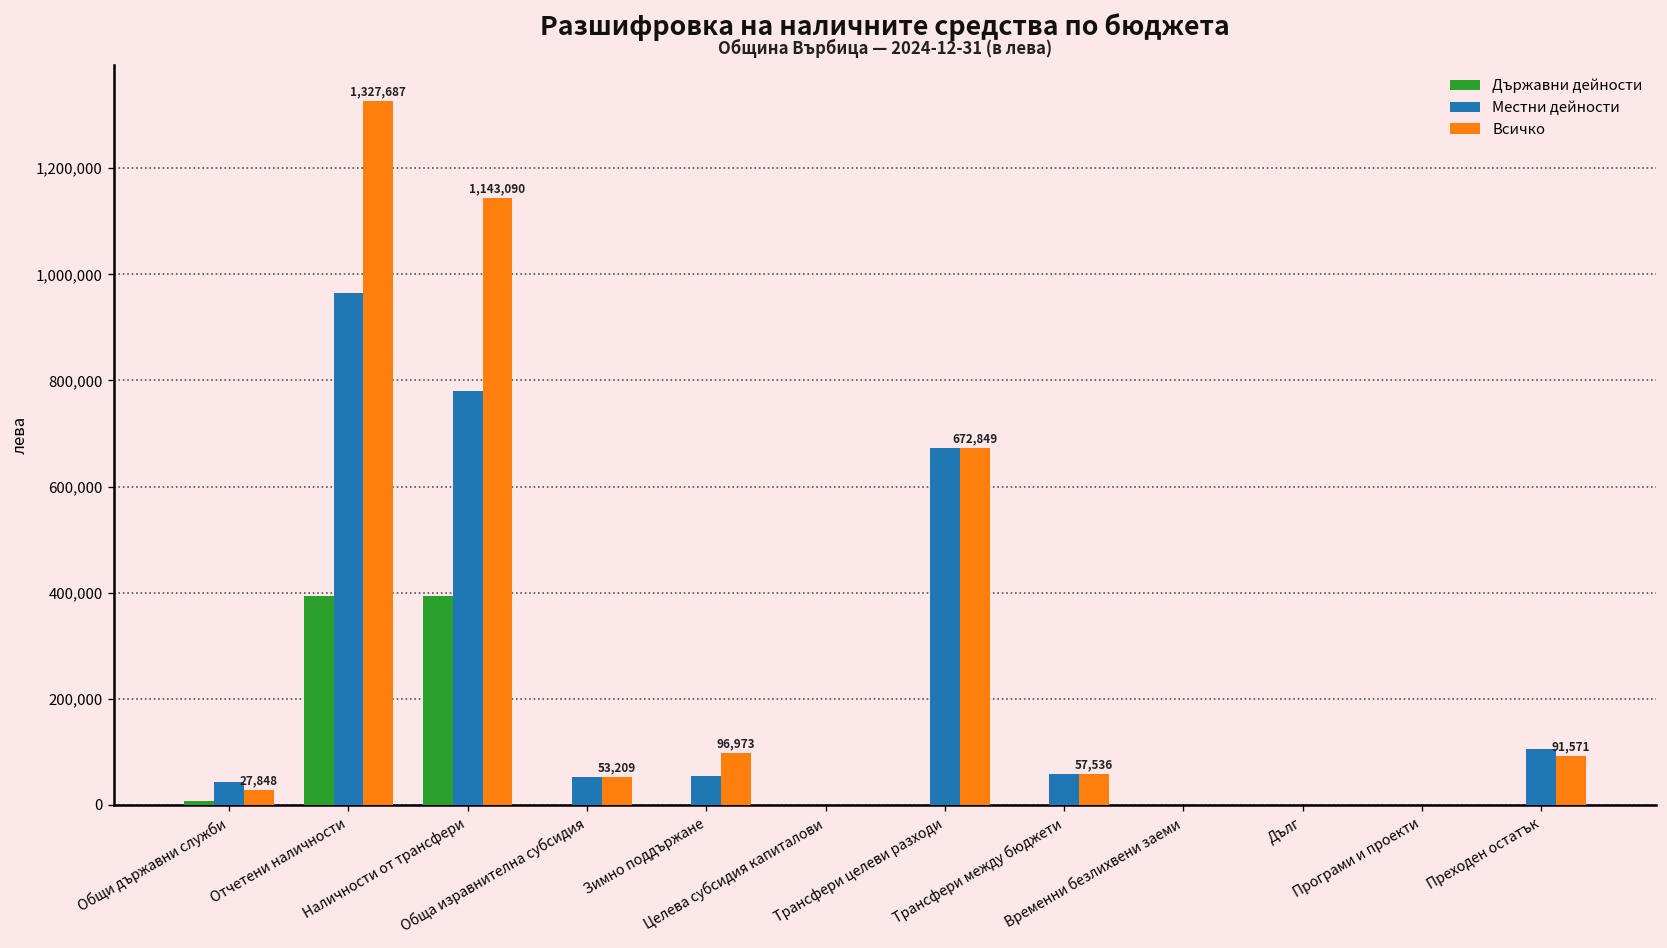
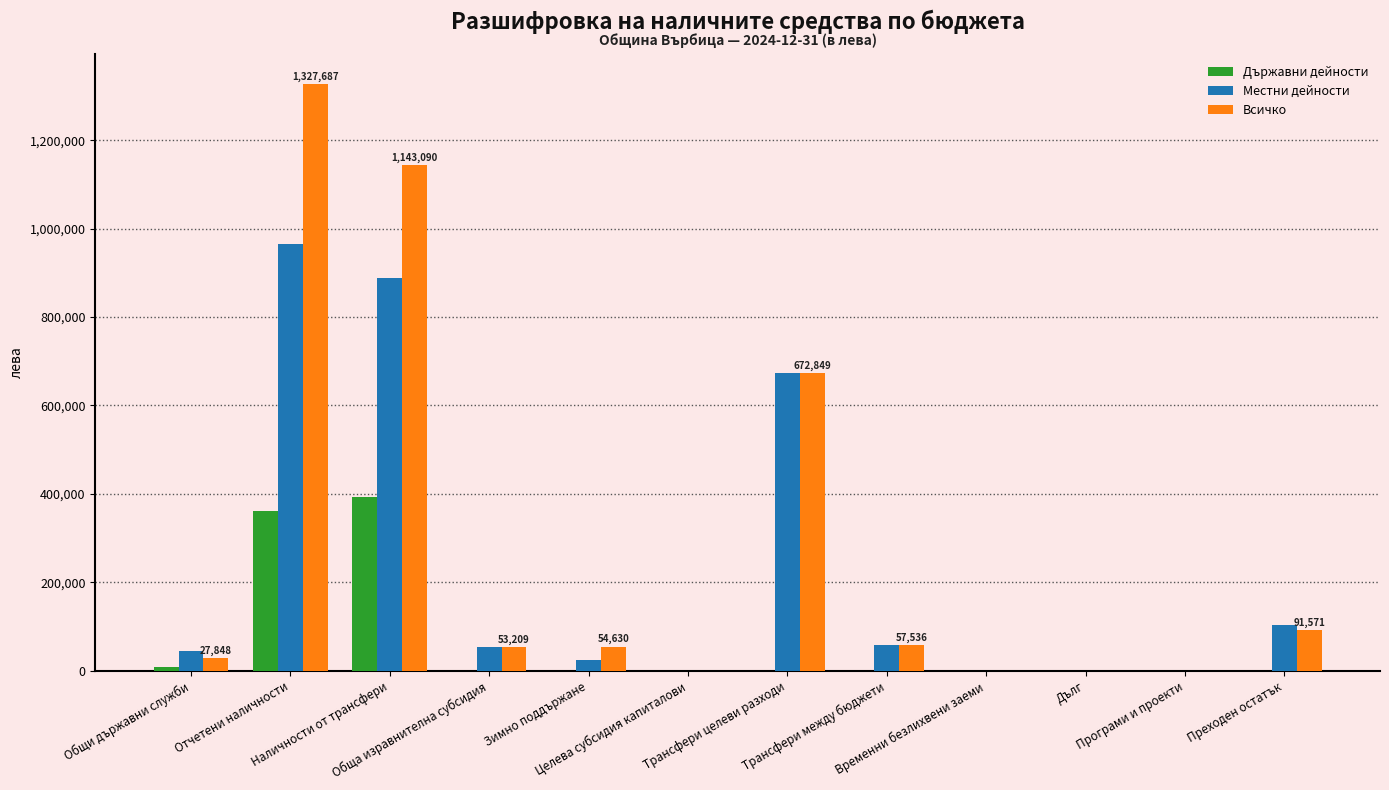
Държавни дейности, Отчетени наличности: 390,000 -> 360,000
Местни дейности, Наличности от трансфери: 780,000 -> 890,000
Местни дейности, Зимно поддържане: 50,000 -> 30,000
Всичко, Зимно поддържане: 96,973 -> 54,630
